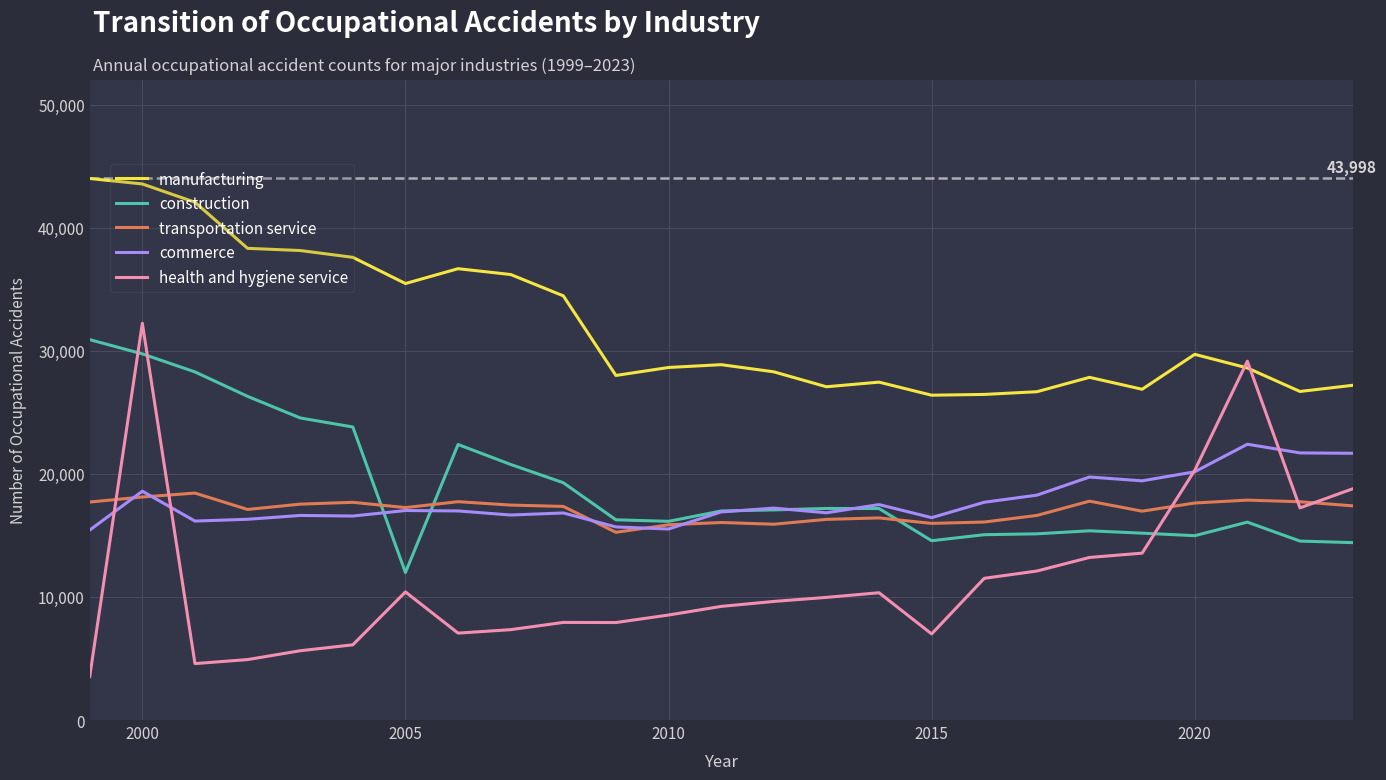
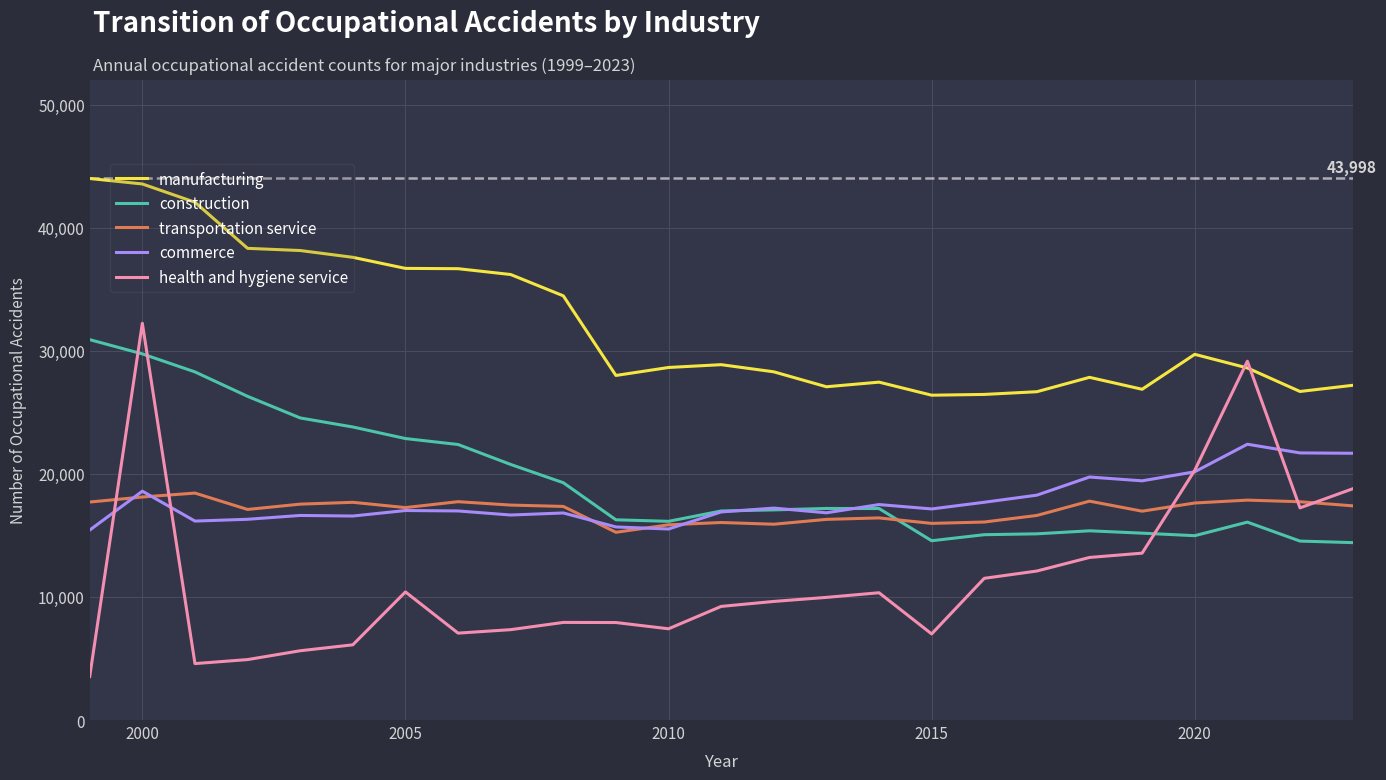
manufacturing, 2005: 35,500 -> 36,700
construction, 2005: 12,000 -> 22,900
health and hygiene service, 2010: 8,500 -> 7,400
commerce, 2015: 16,400 -> 17,200
